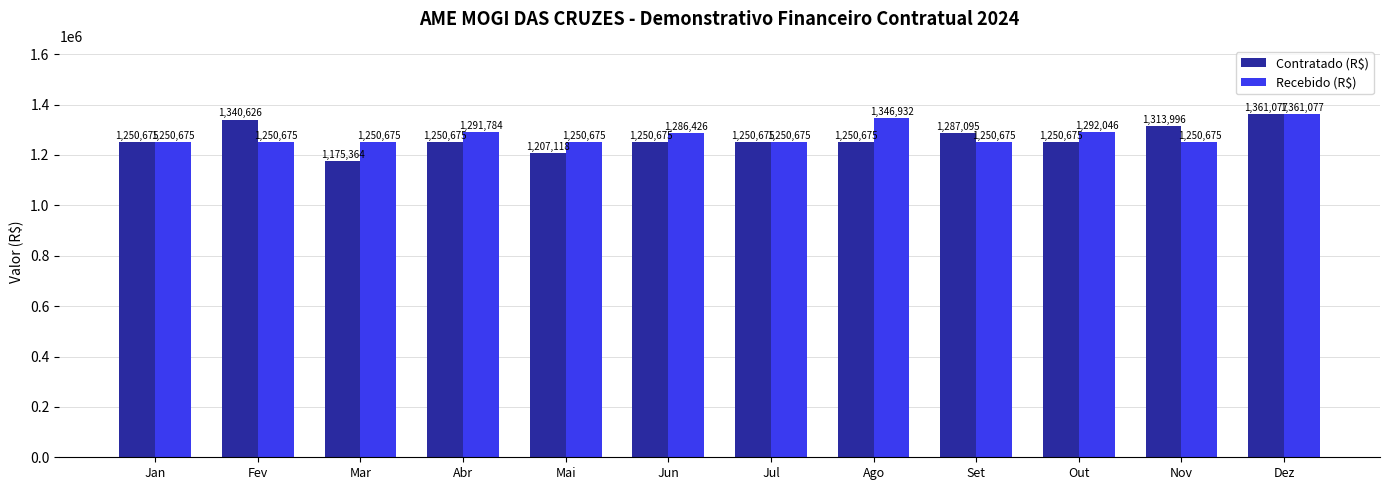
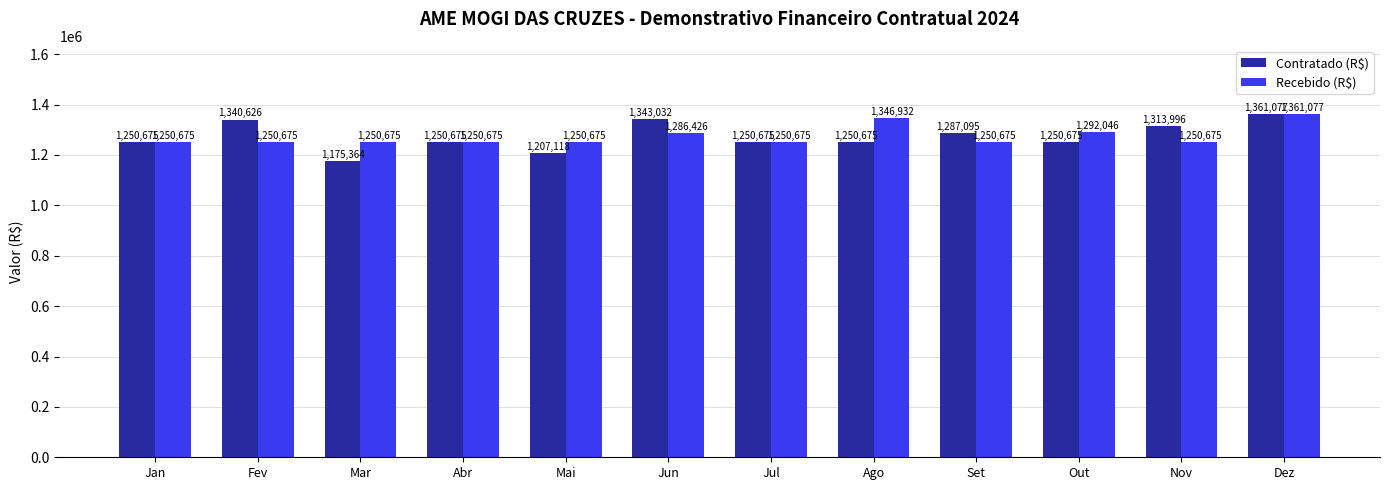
Recebido (R$), Abr: 1,291,784 -> 1,250,675
Contratado (R$), Jun: 1,250,675 -> 1,343,032
